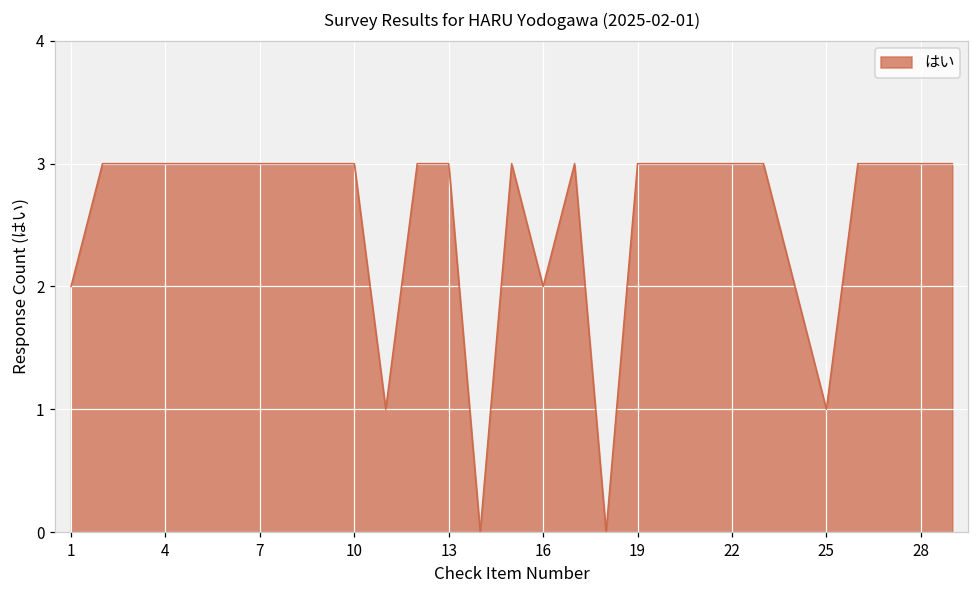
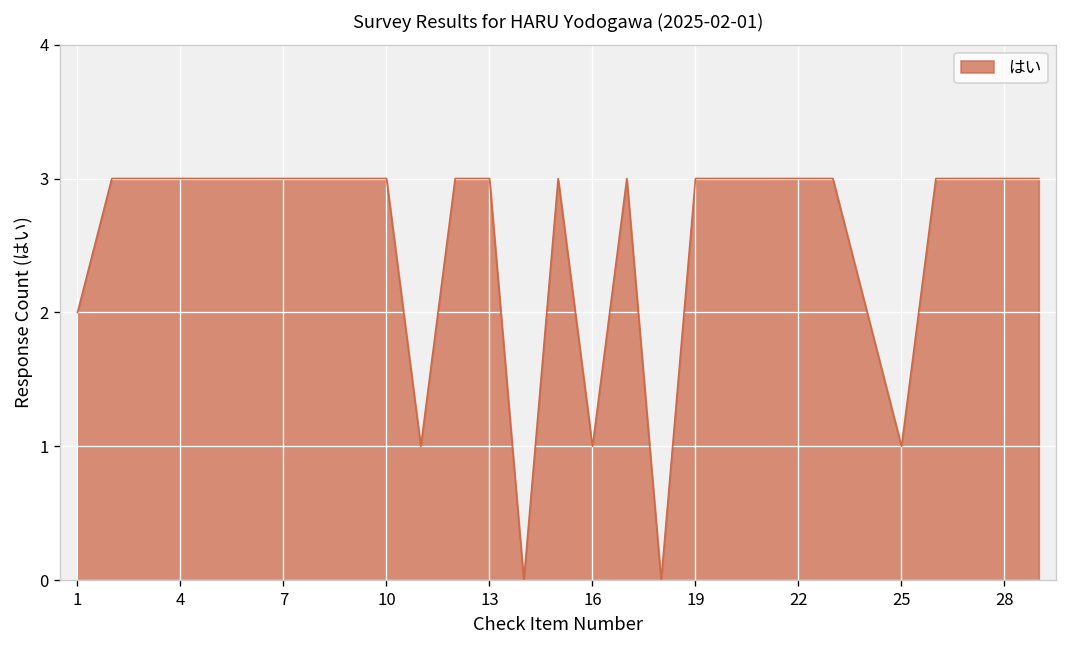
16: 2 -> 1
